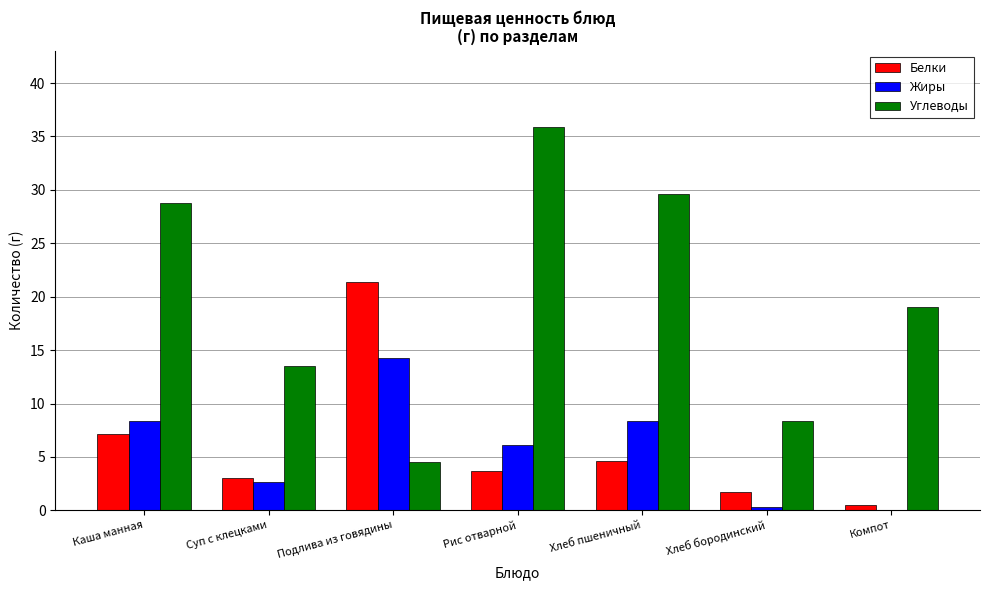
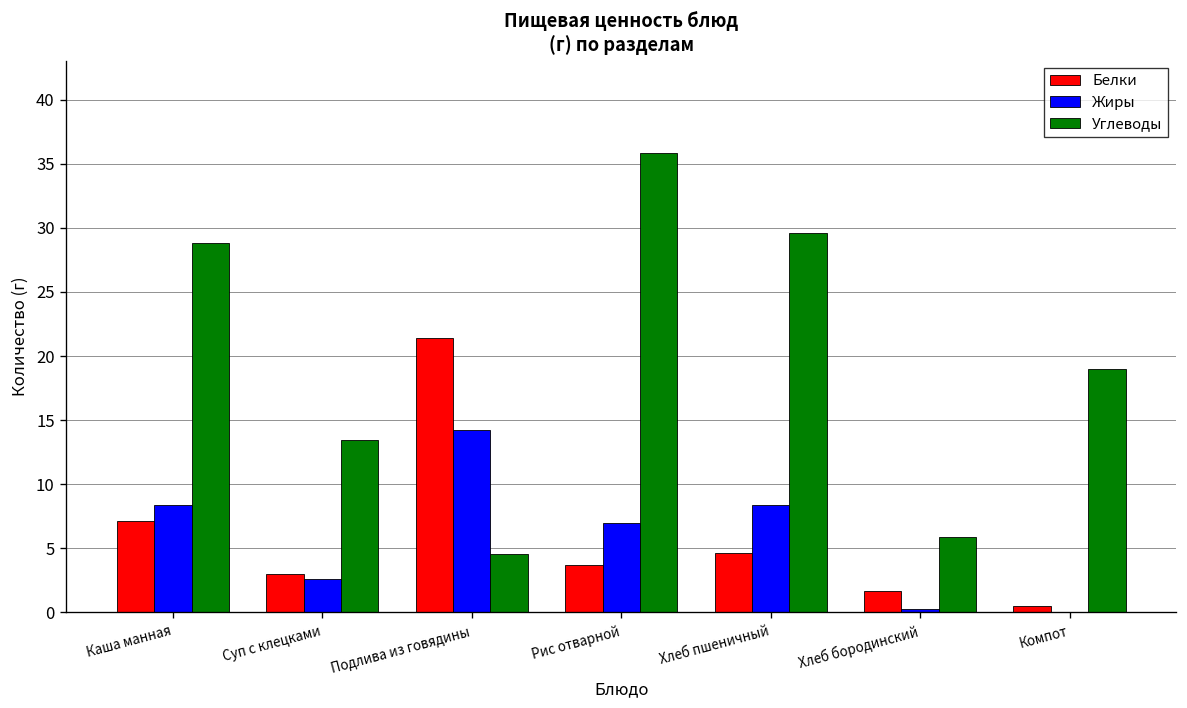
Жиры, Рис отварной: 6.1 -> 7.0
Углеводы, Хлеб бородинский: 8.4 -> 5.9
